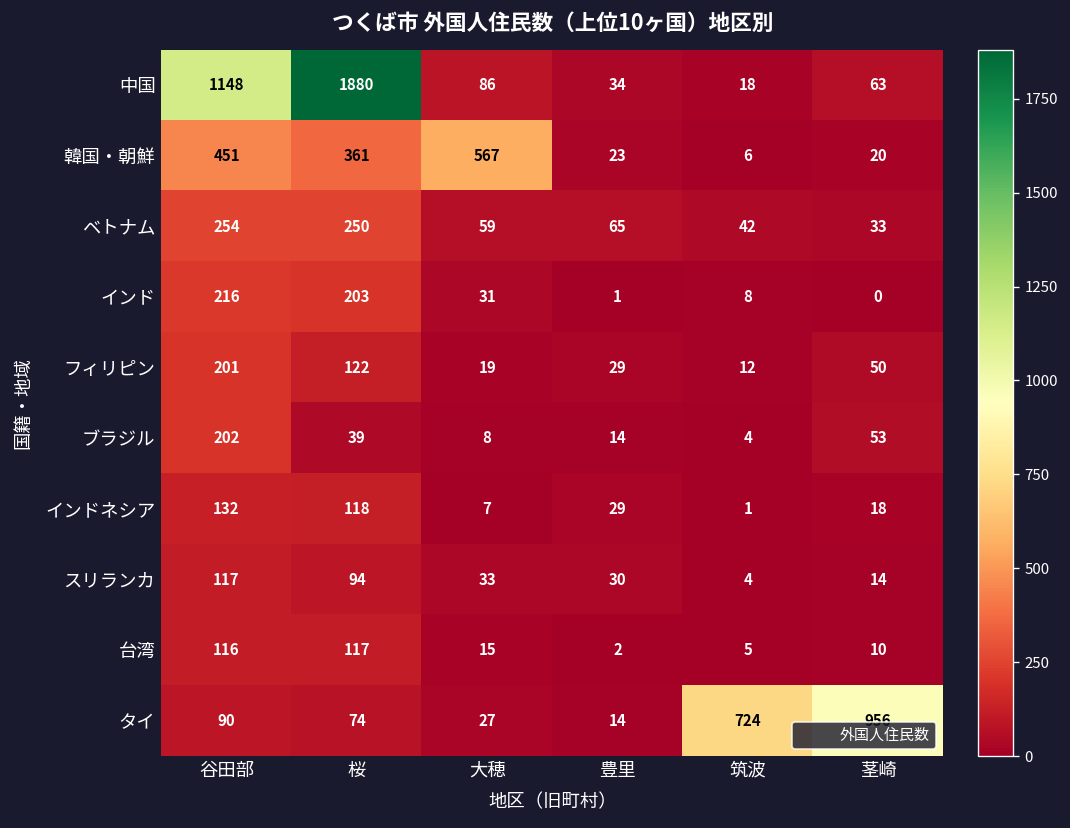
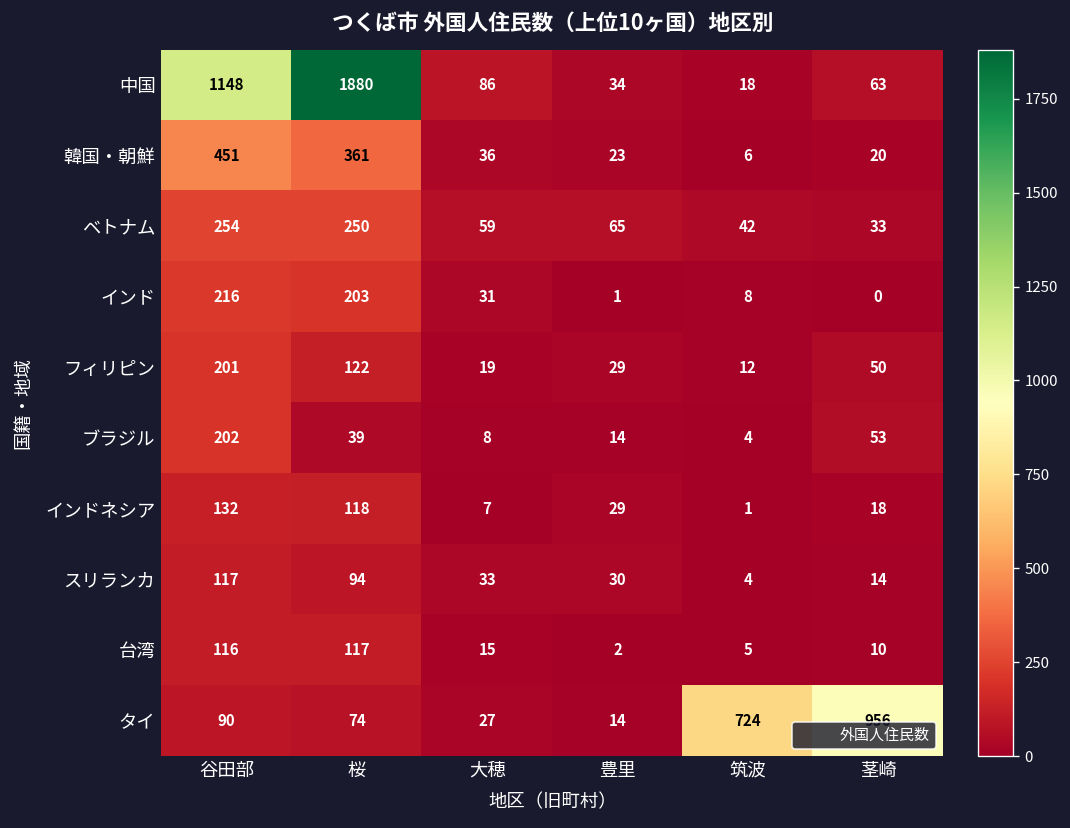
韓国・朝鮮, 大穂: 567 -> 36
